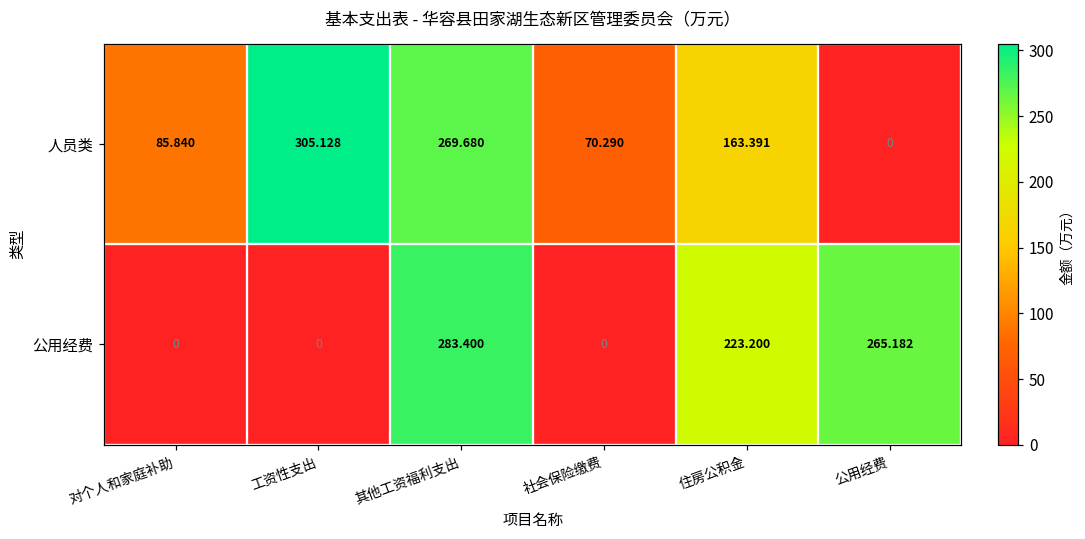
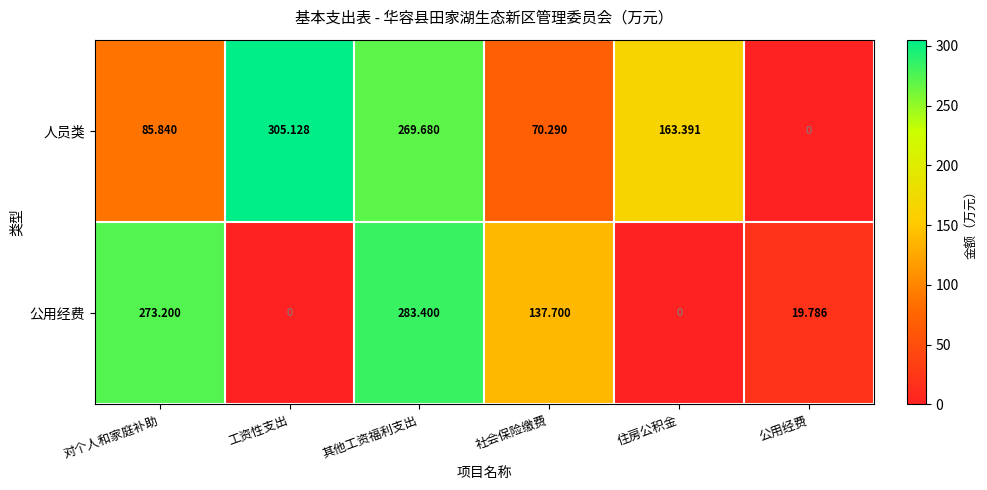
公用经费, 对个人和家庭补助: 0 -> 273.200
公用经费, 社会保险缴费: 0 -> 137.700
公用经费, 住房公积金: 223.200 -> 0
公用经费, 公用经费: 265.182 -> 19.786
